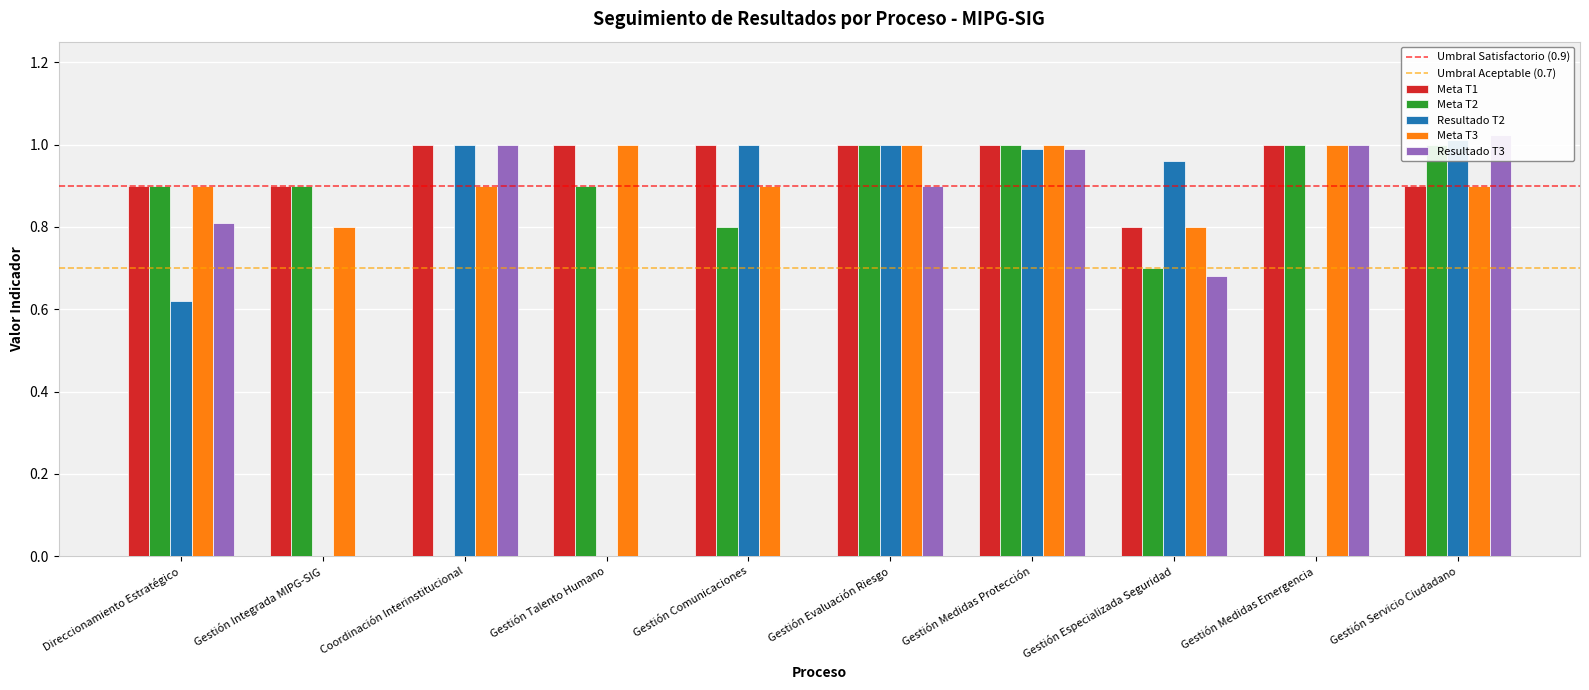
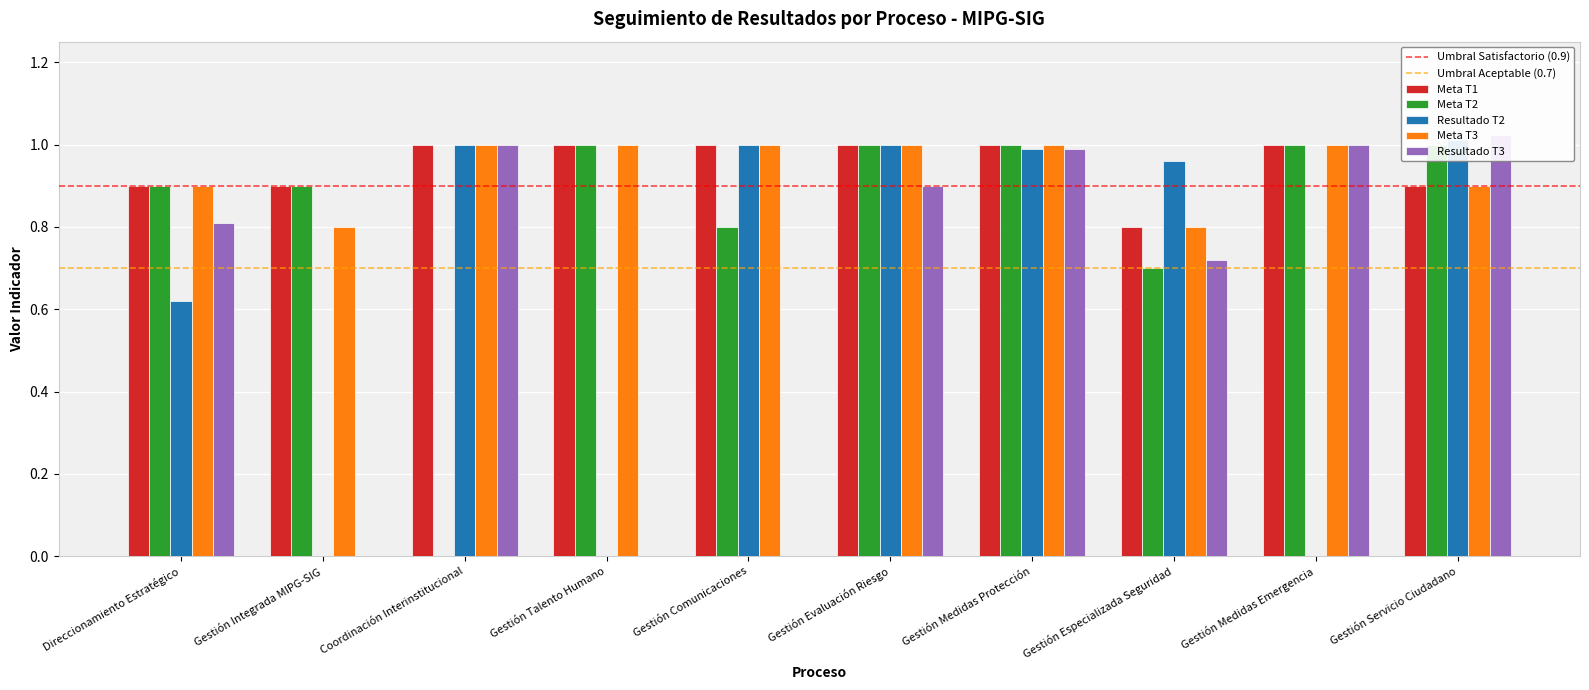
Meta T3, Coordinación Interinstitucional: 0.9 -> 1.0
Meta T2, Gestión Talento Humano: 0.9 -> 1.0
Meta T3, Gestión Comunicaciones: 0.9 -> 1.0
Resultado T3, Gestión Especializada Seguridad: 0.68 -> 0.72
